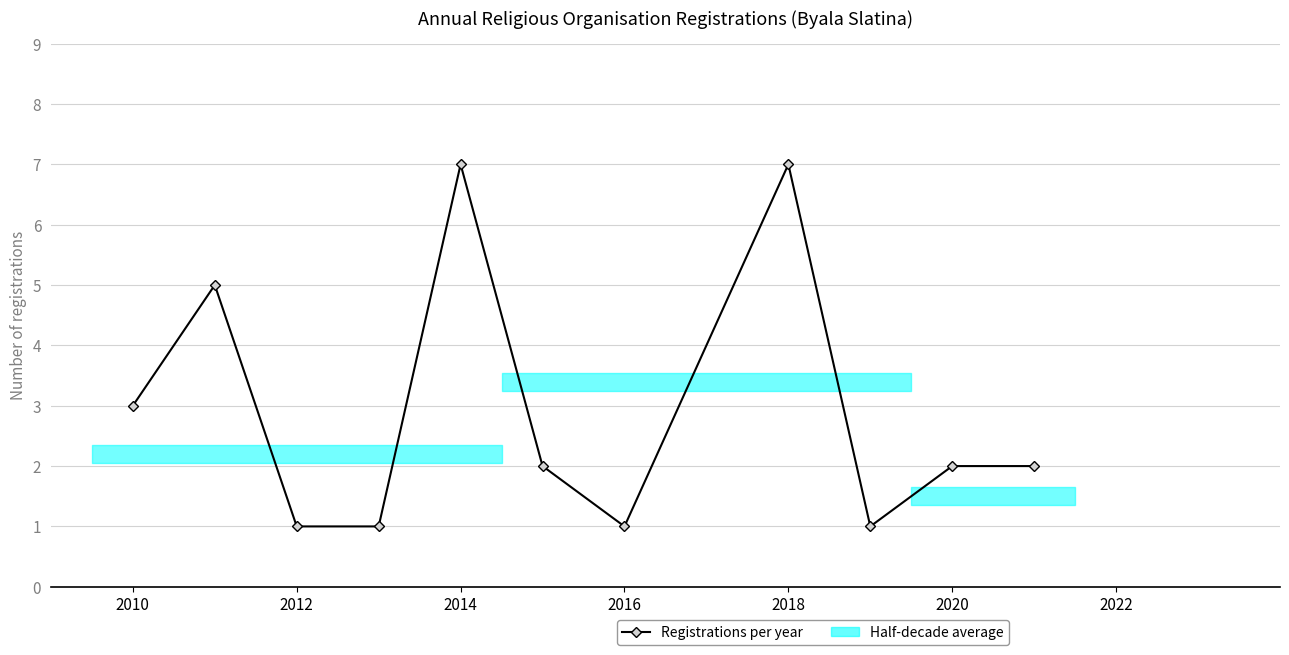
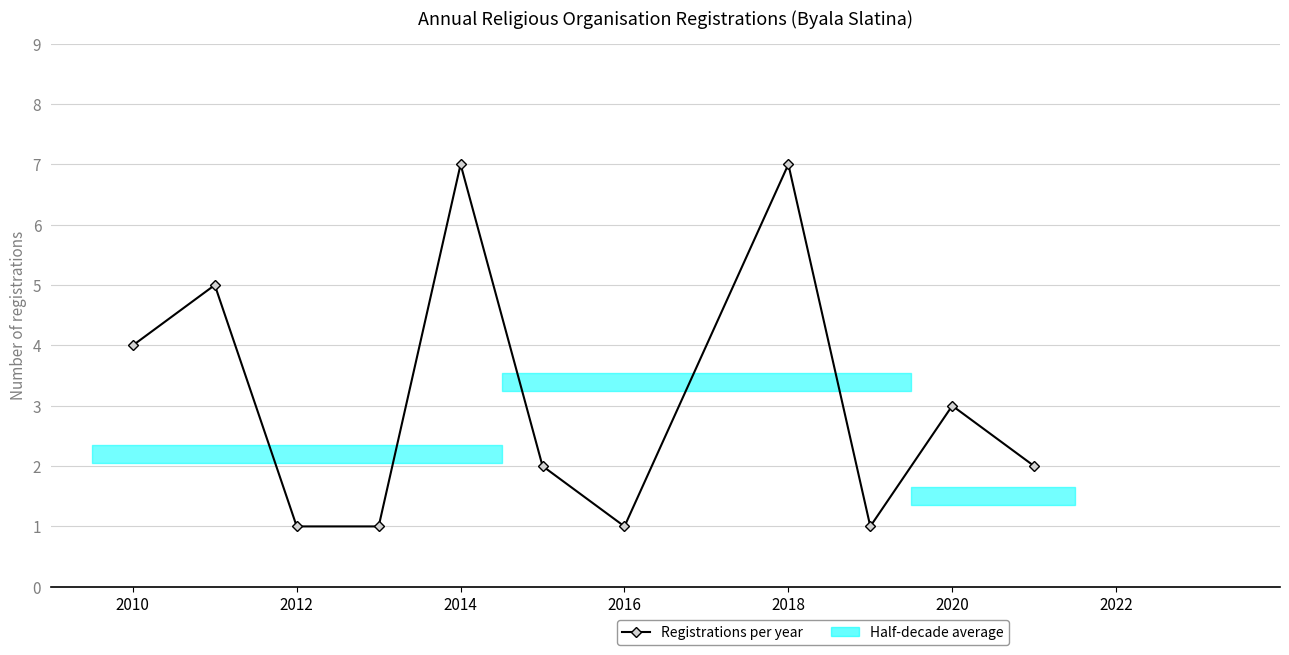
Registrations per year, 2010: 3 -> 4
Registrations per year, 2020: 2 -> 3
